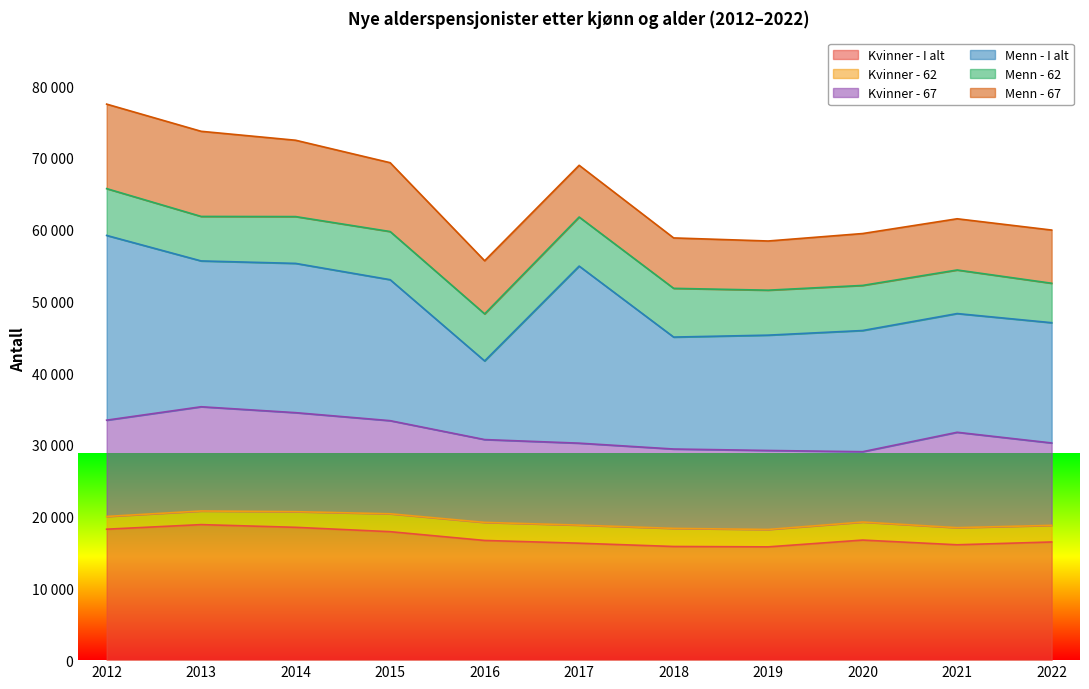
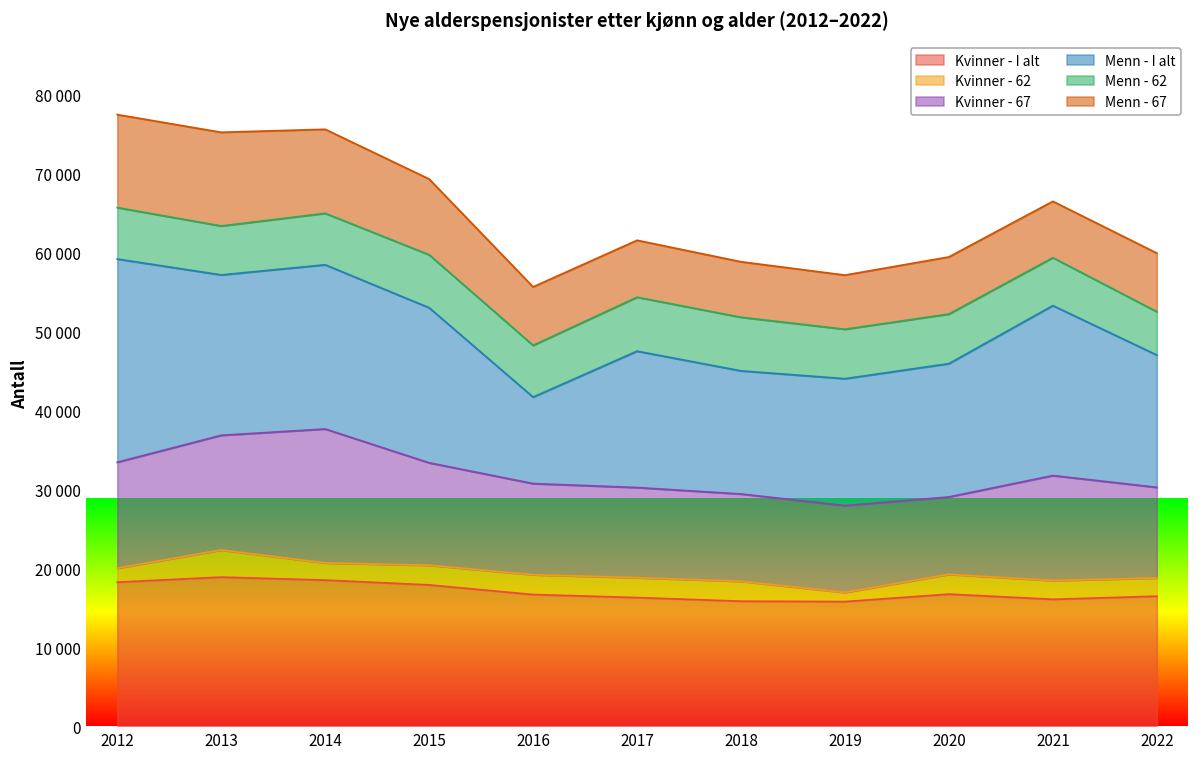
Kvinner - 62, 2013: 2000 -> 3000
Kvinner - 67, 2014: 14000 -> 17000
Menn - I alt, 2017: 25000 -> 17000
Kvinner - 62, 2019: 2000 -> 1000
Menn - I alt, 2021: 17000 -> 22000
